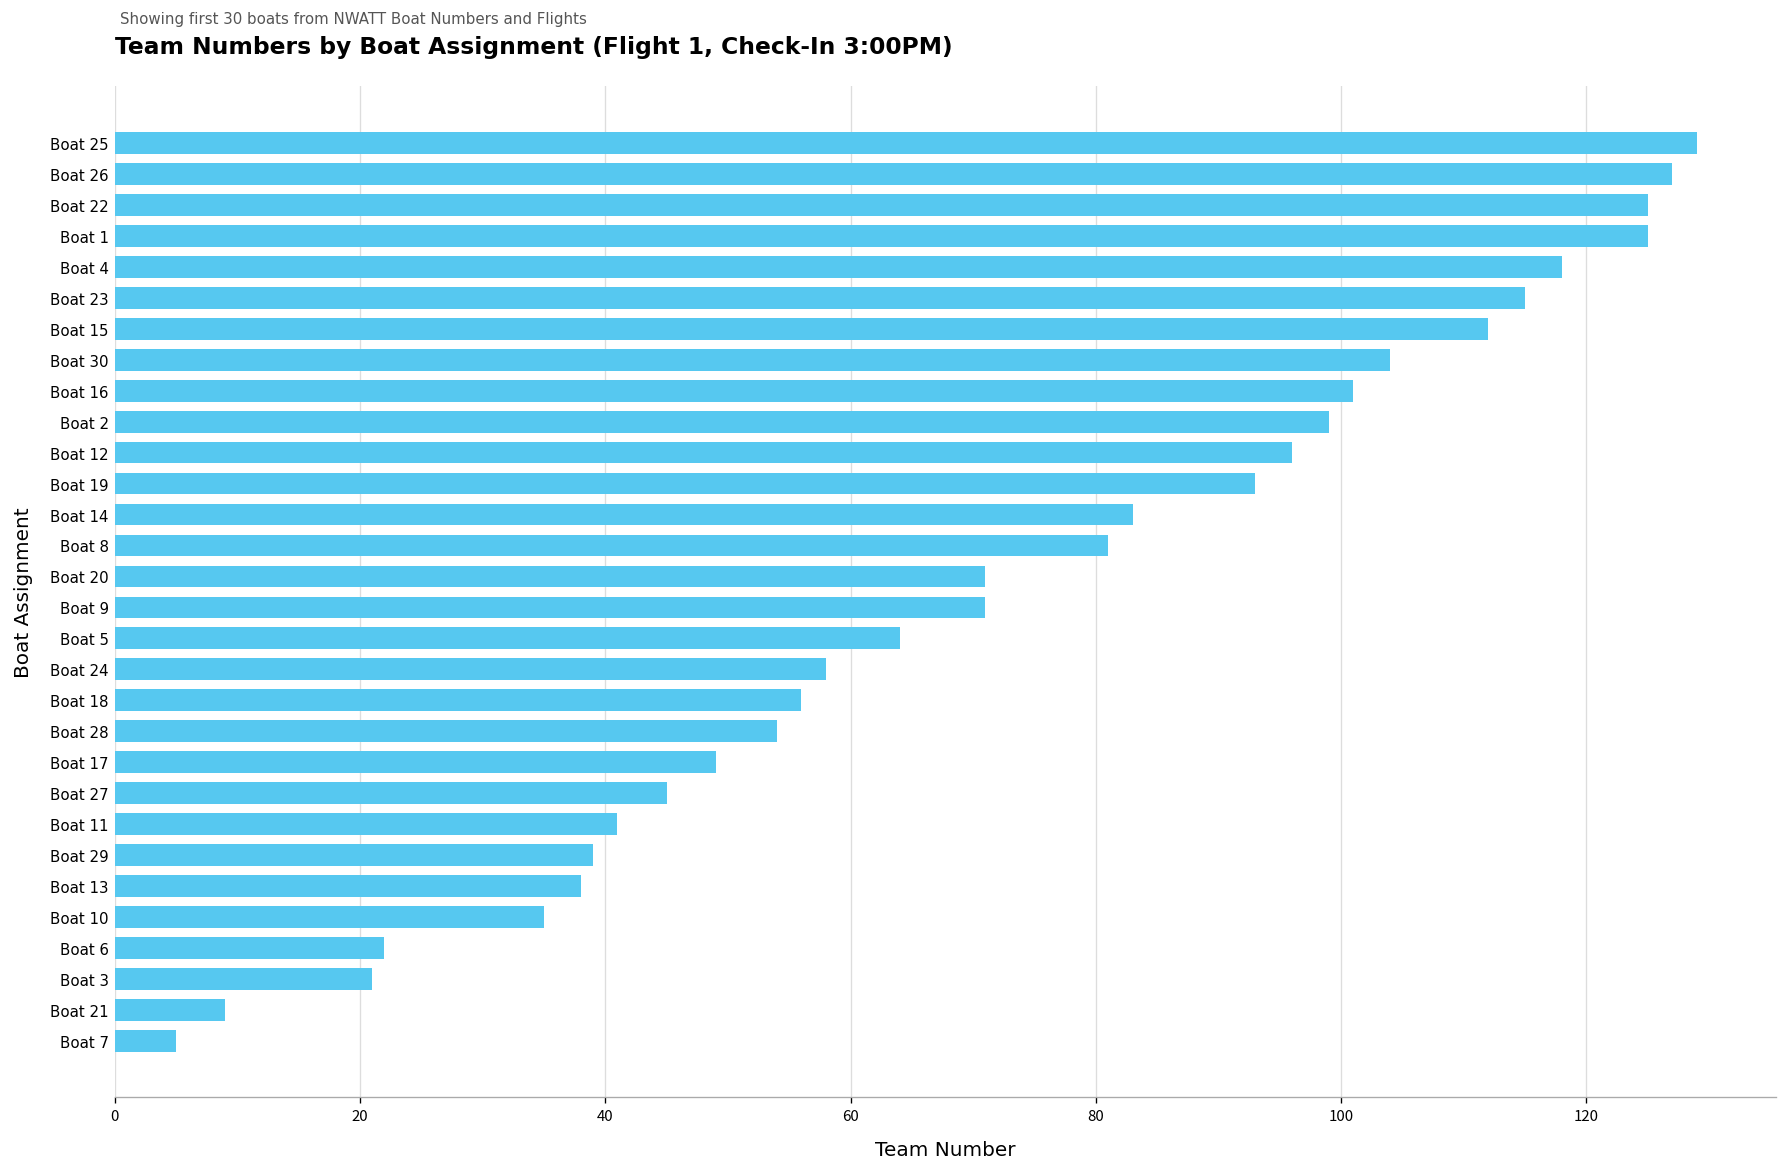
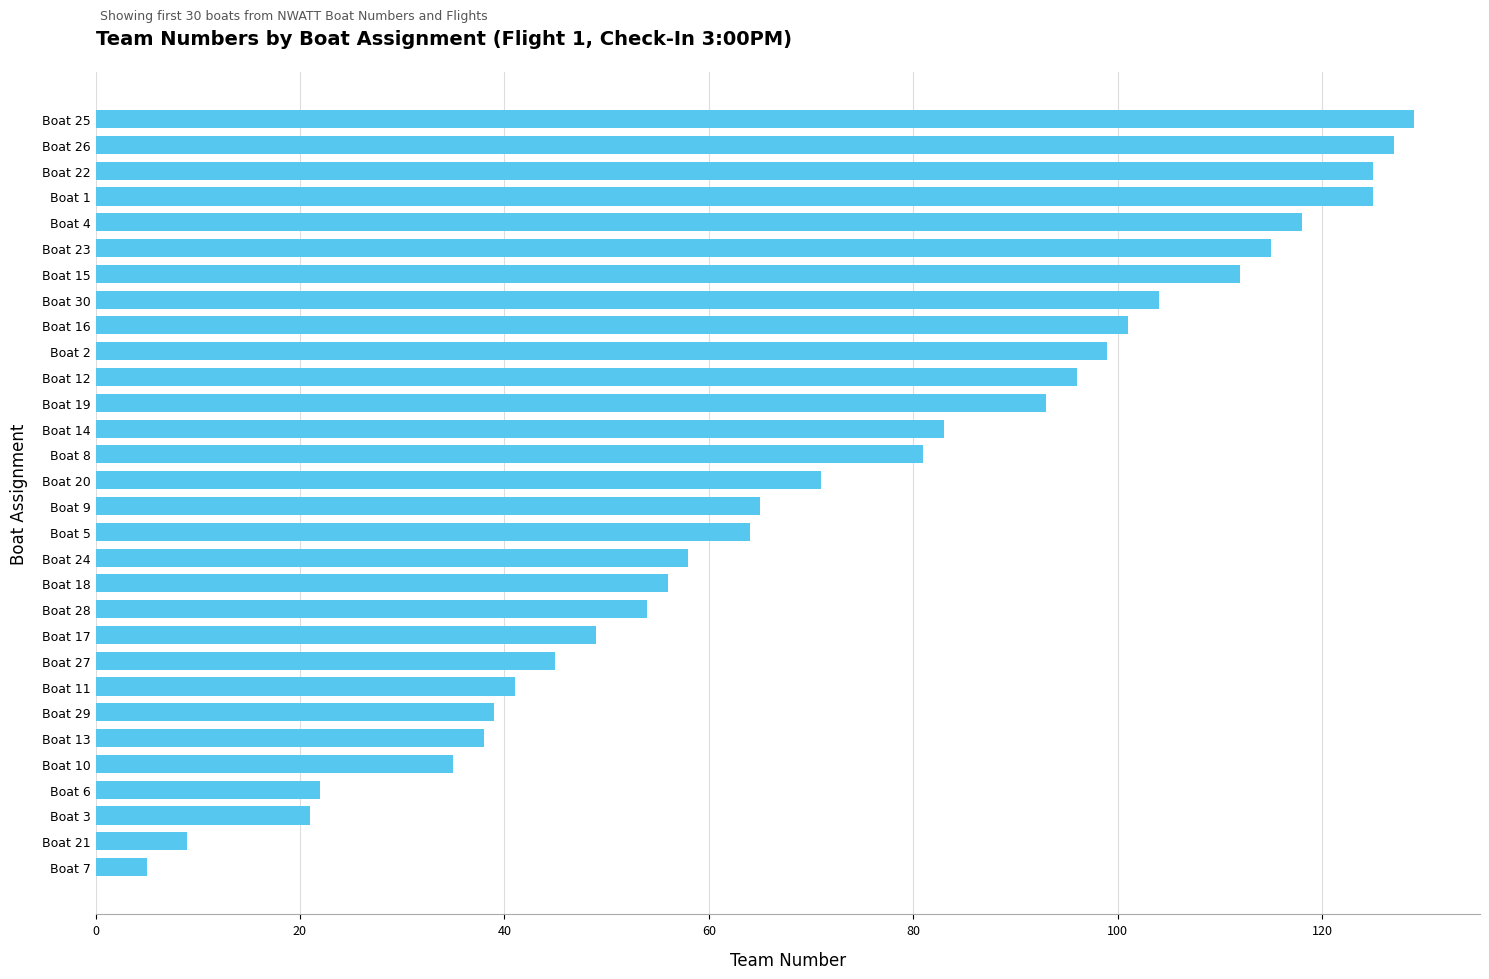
Boat 9: 71 -> 65
